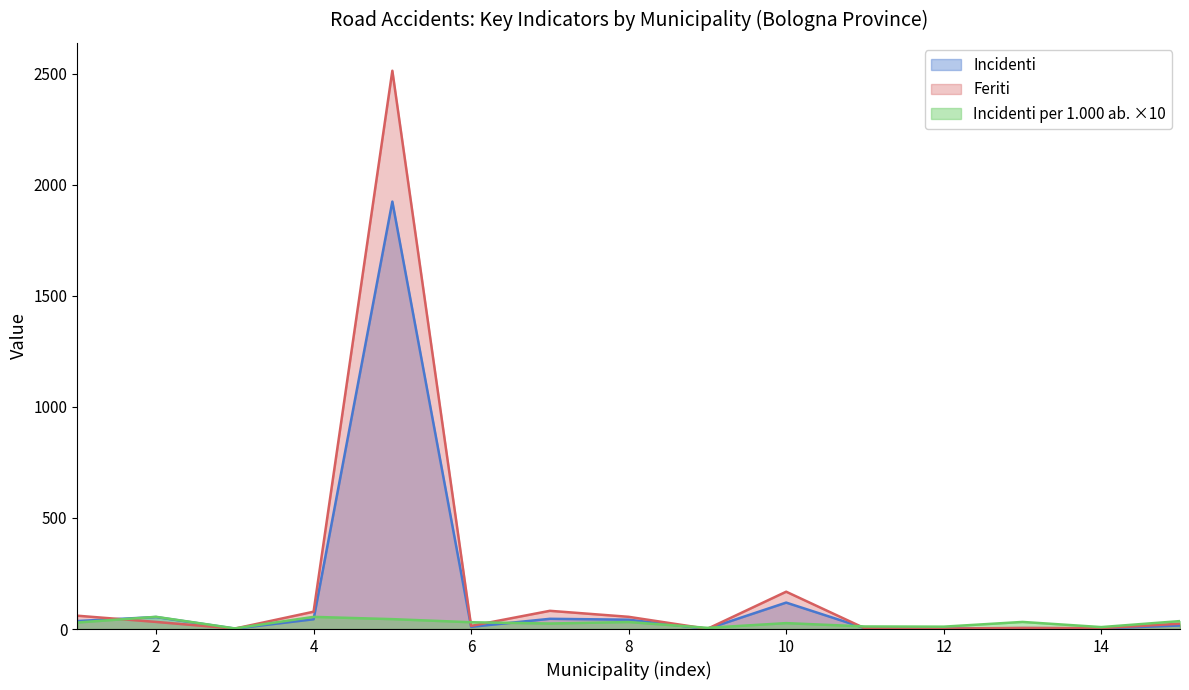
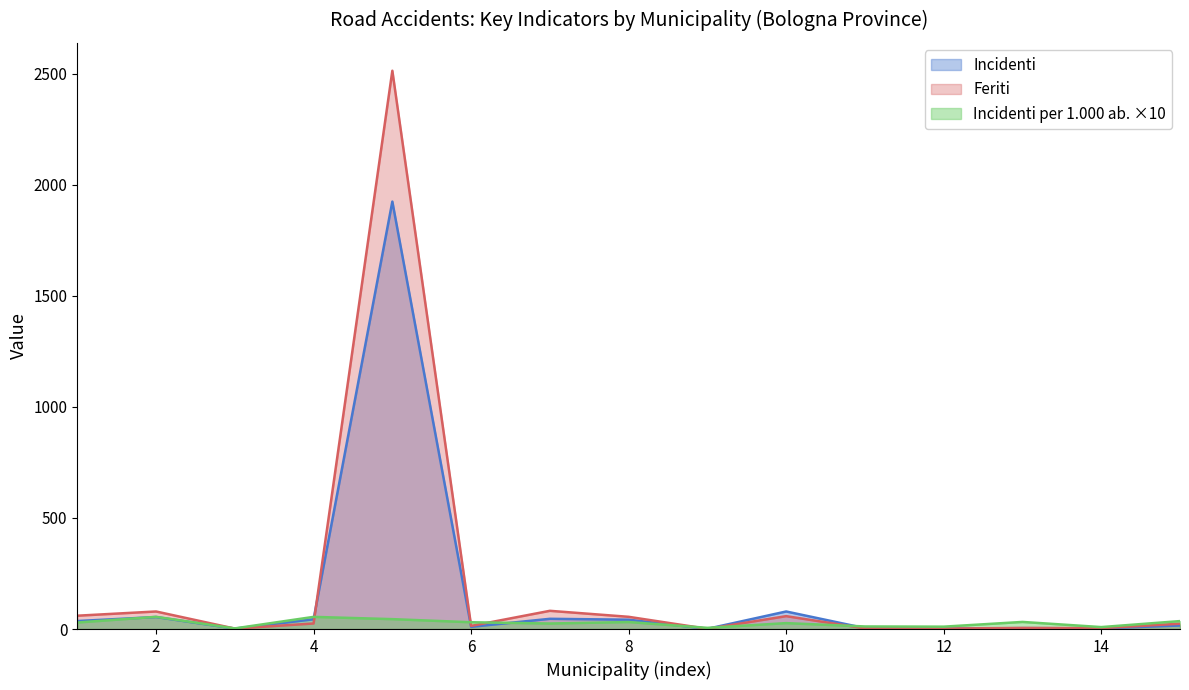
Feriti, 2: 30 -> 80
Feriti, 4: 80 -> 30
Incidenti, 10: 120 -> 80
Feriti, 10: 170 -> 60
